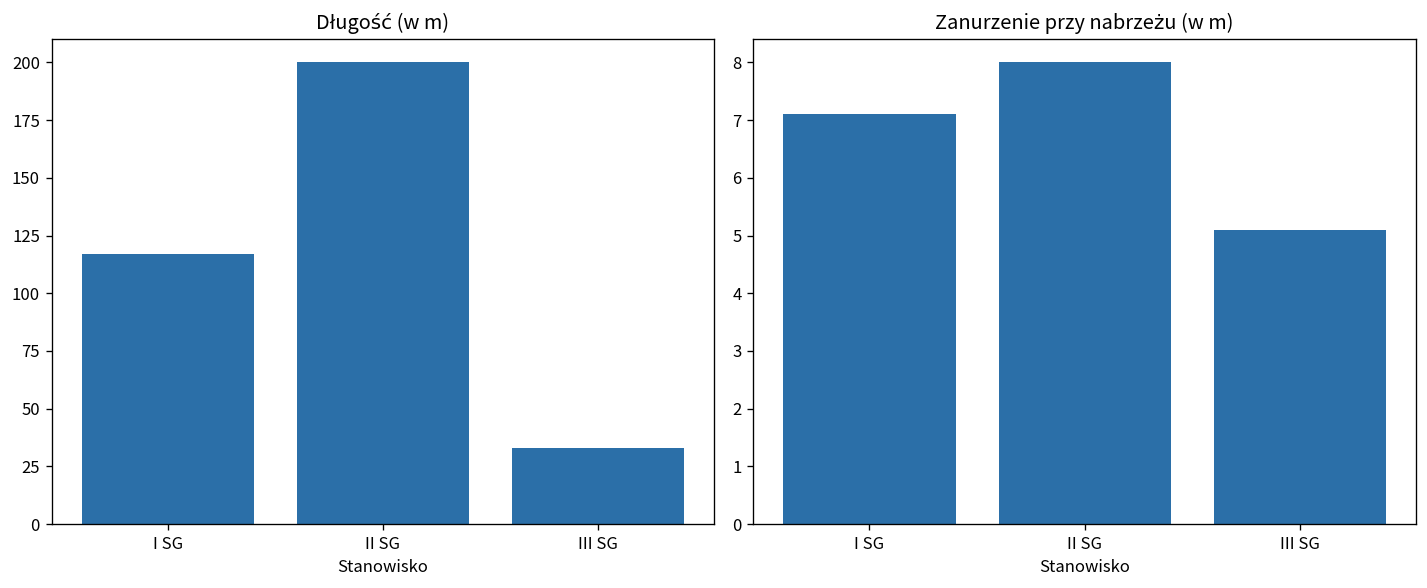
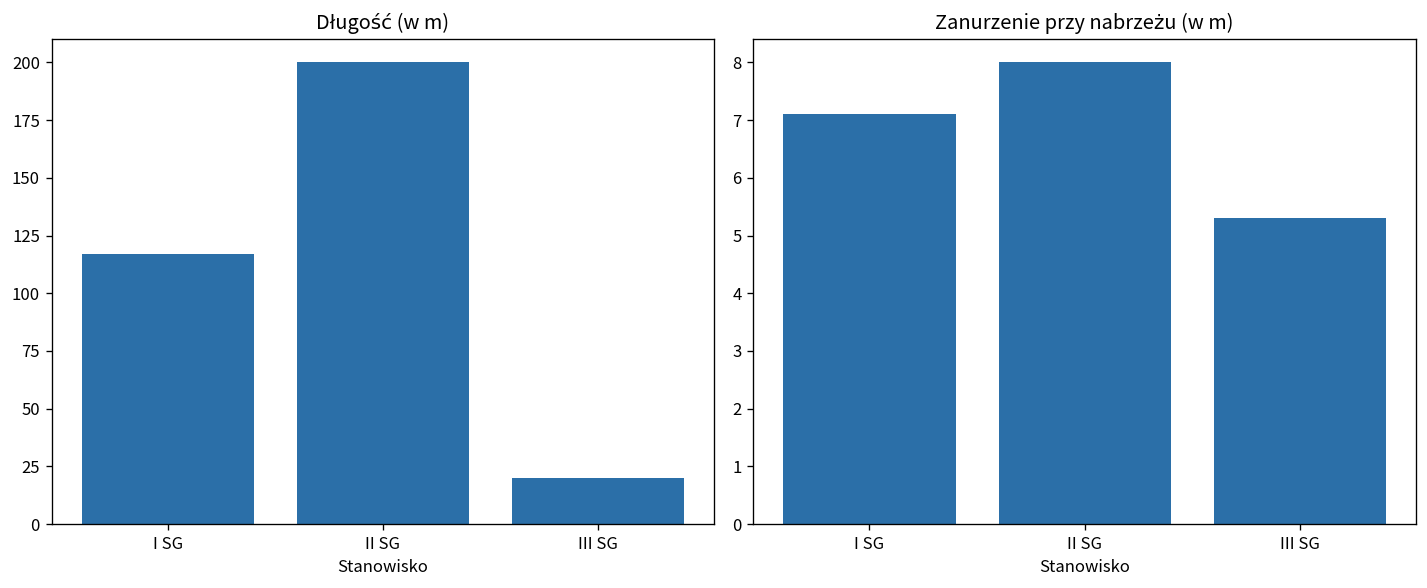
Długość (w m), III SG: 33 -> 20
Zanurzenie przy nabrzeżu (w m), III SG: 5.1 -> 5.3
